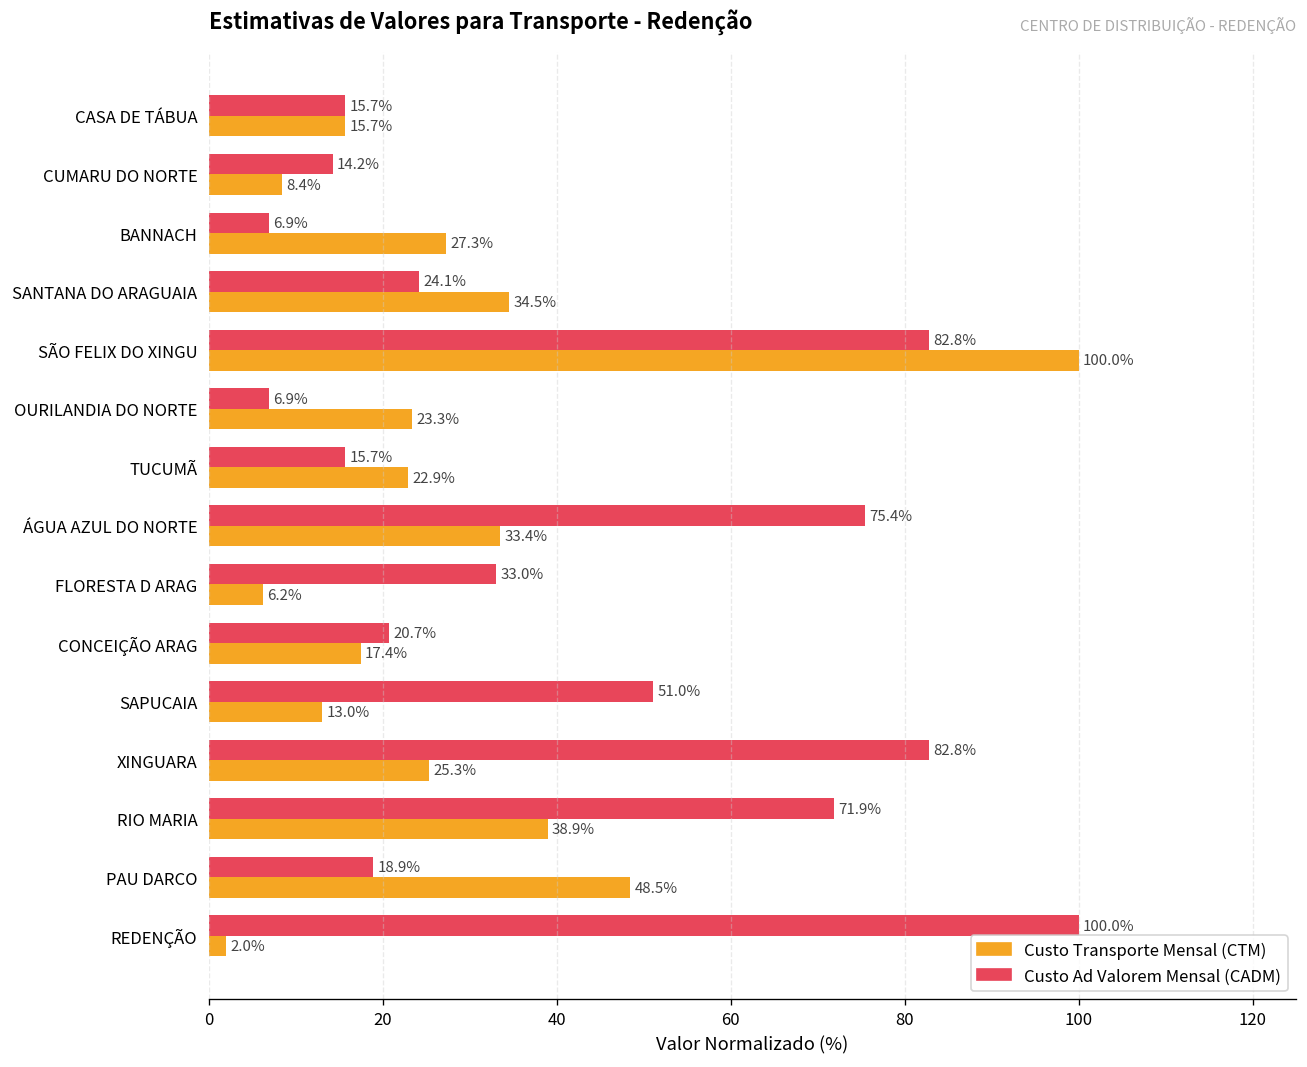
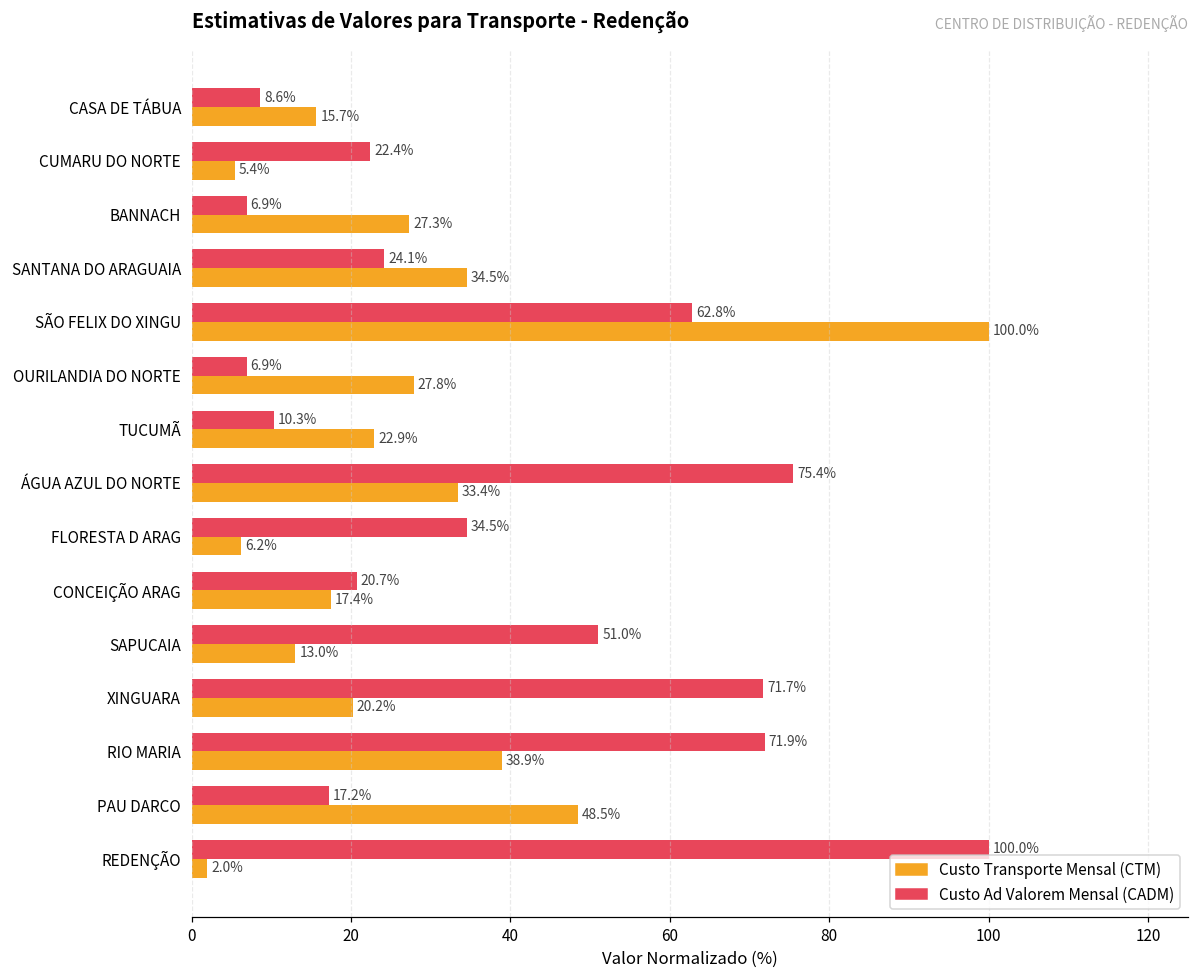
Custo Ad Valorem Mensal (CADM), CASA DE TÁBUA: 15.7% -> 8.6%
Custo Ad Valorem Mensal (CADM), CUMARU DO NORTE: 14.2% -> 22.4%
Custo Transporte Mensal (CTM), CUMARU DO NORTE: 8.4% -> 5.4%
Custo Ad Valorem Mensal (CADM), SÃO FELIX DO XINGU: 82.8% -> 62.8%
Custo Transporte Mensal (CTM), OURILANDIA DO NORTE: 23.3% -> 27.8%
Custo Ad Valorem Mensal (CADM), TUCUMÃ: 15.7% -> 10.3%
Custo Ad Valorem Mensal (CADM), FLORESTA D ARAG: 33.0% -> 34.5%
Custo Ad Valorem Mensal (CADM), XINGUARA: 82.8% -> 71.7%
Custo Transporte Mensal (CTM), XINGUARA: 25.3% -> 20.2%
Custo Ad Valorem Mensal (CADM), PAU DARCO: 18.9% -> 17.2%
